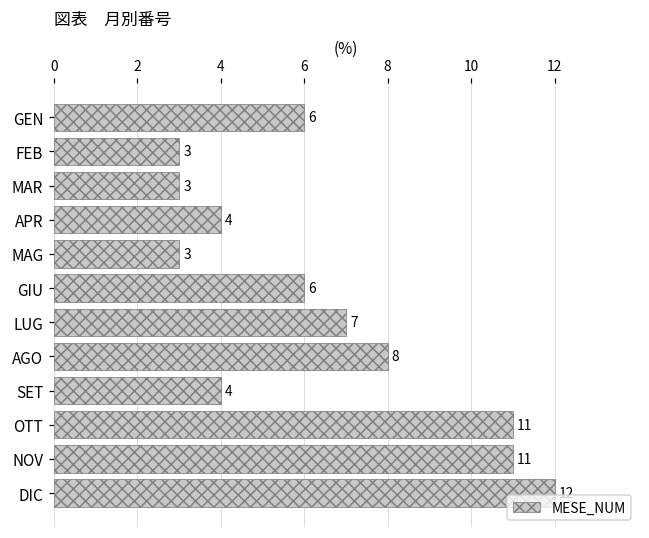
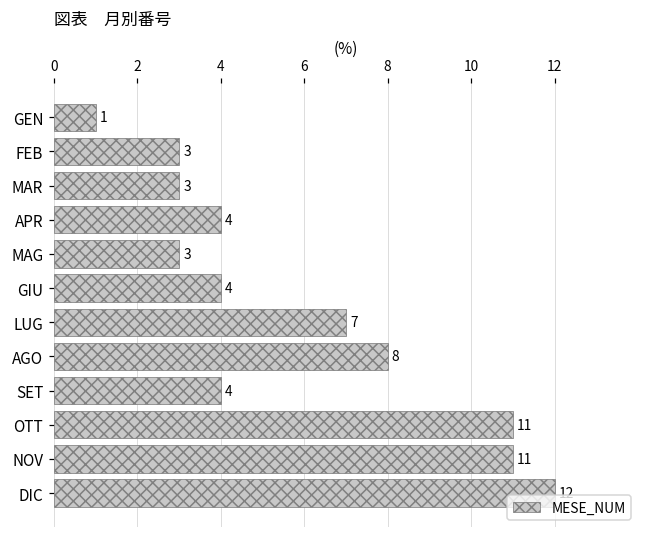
GEN: 6 -> 1
GIU: 6 -> 4
